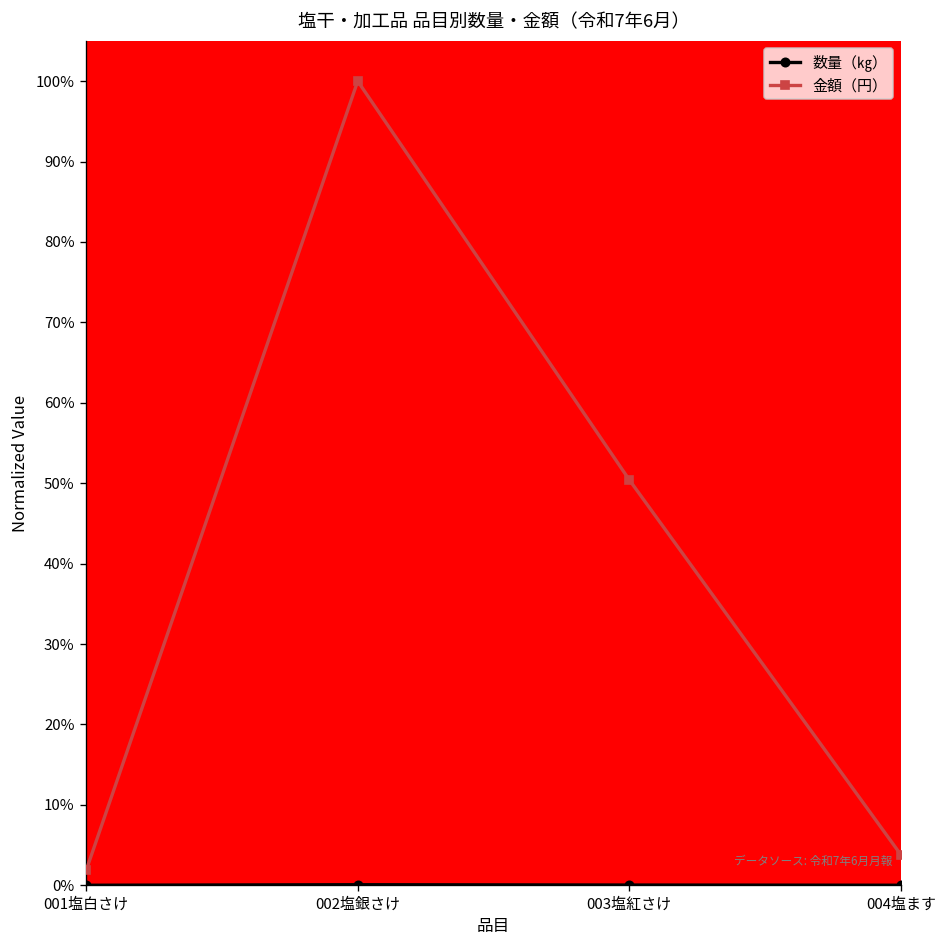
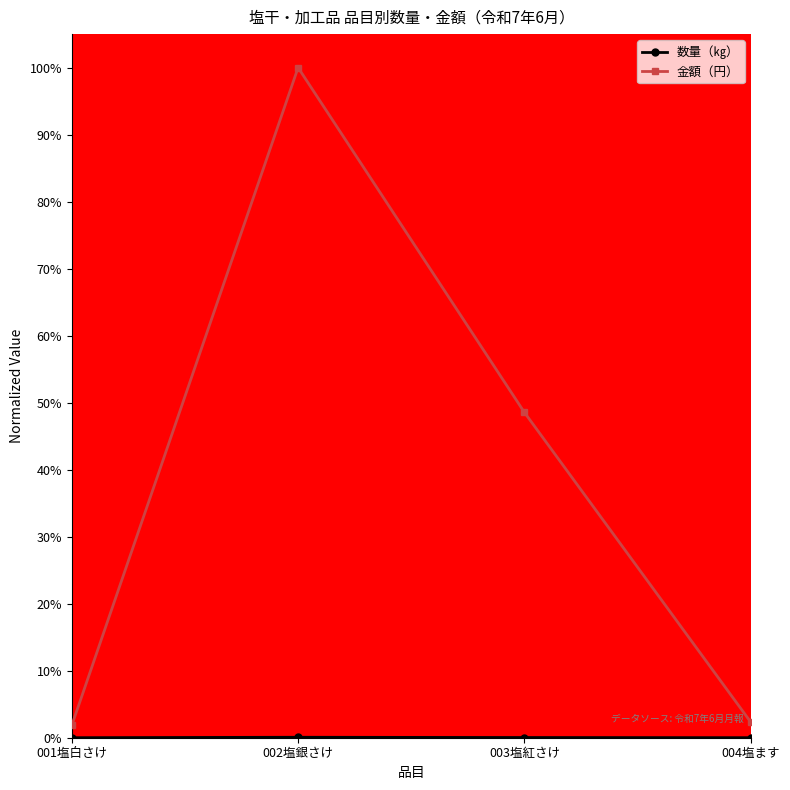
金額（円）, 003塩紅さけ: 50% -> 49%
金額（円）, 004塩ます: 4% -> 2%
